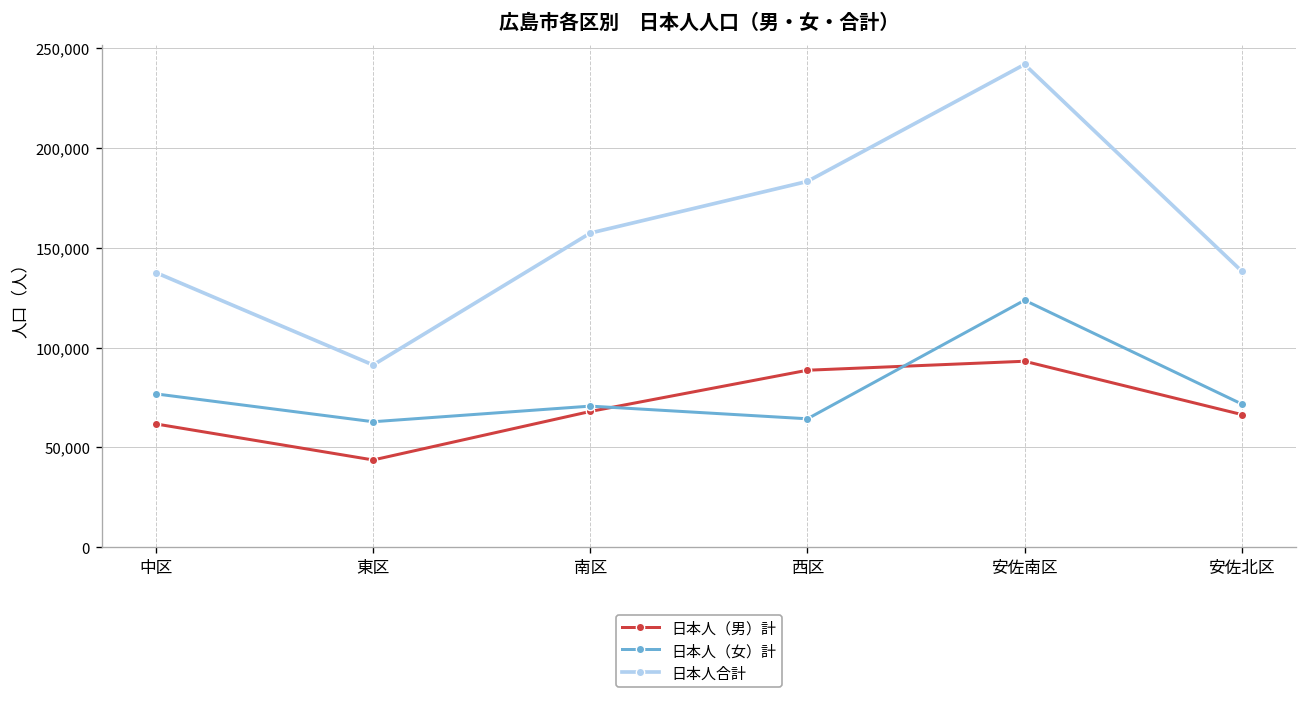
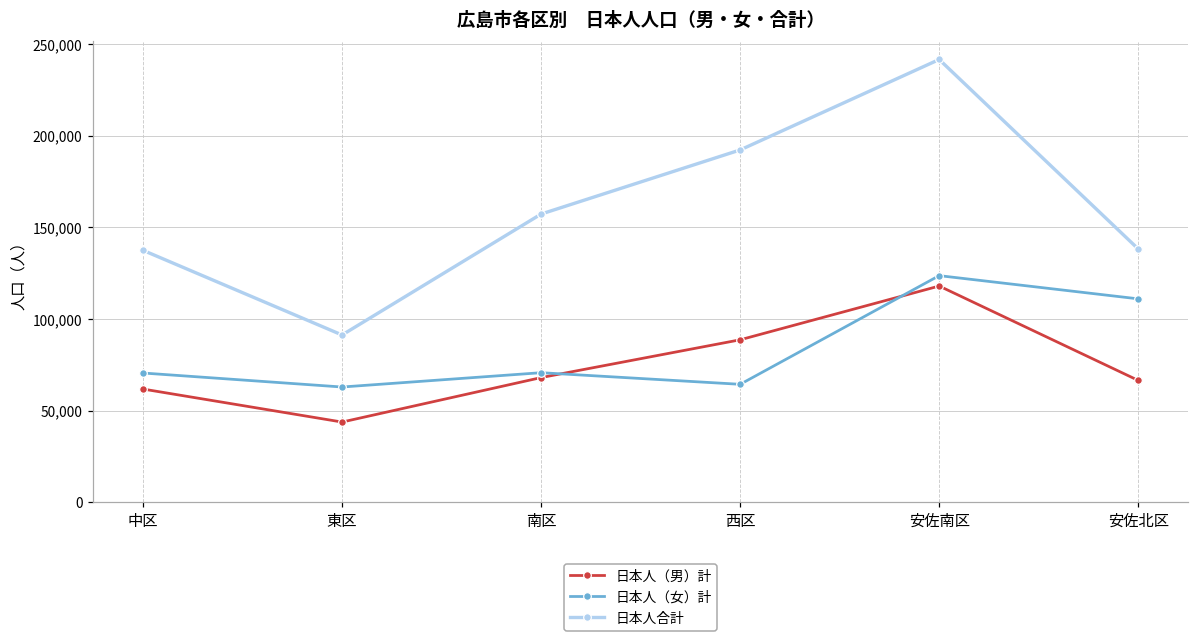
日本人（女）計, 中区: 77,000 -> 71,000
日本人合計, 西区: 183,000 -> 192,000
日本人（男）計, 安佐南区: 93,000 -> 118,000
日本人（女）計, 安佐北区: 72,000 -> 111,000
